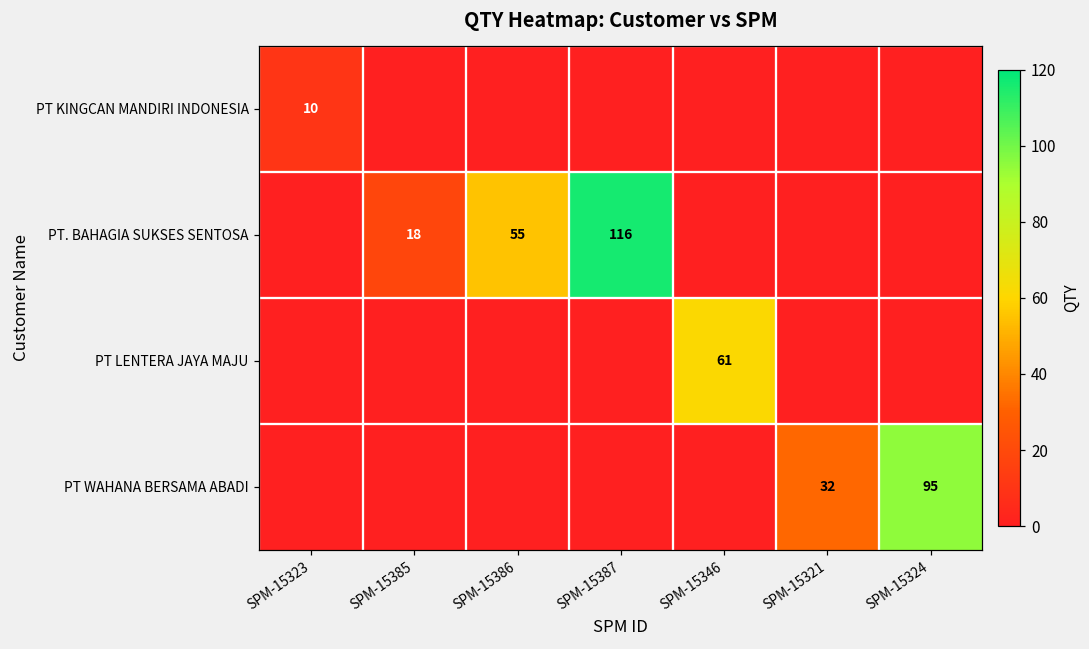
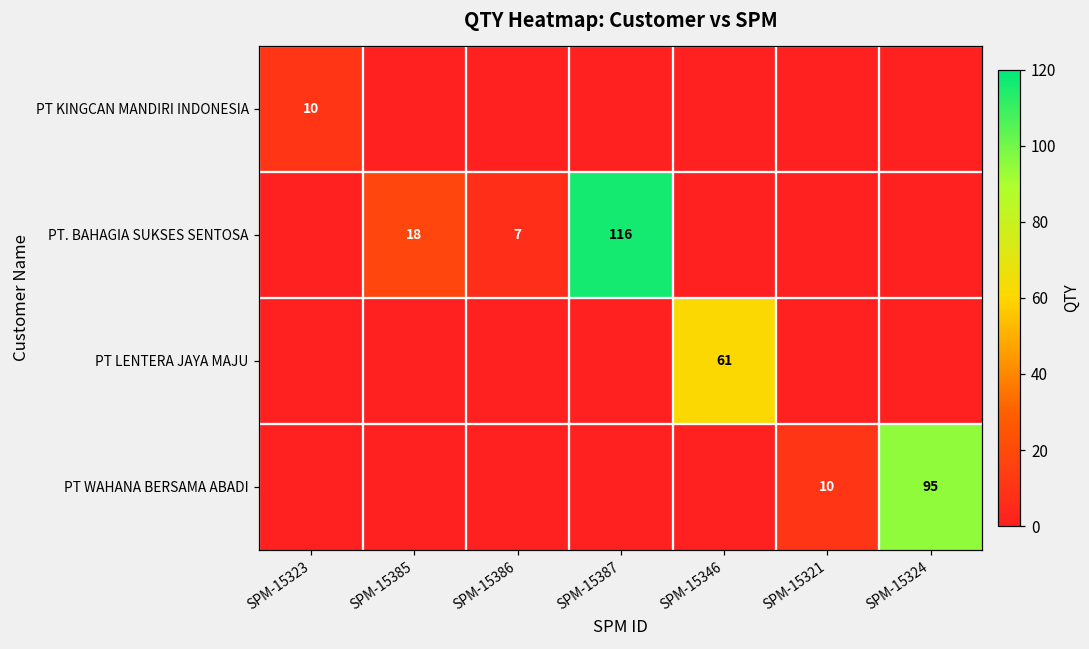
PT. BAHAGIA SUKSES SENTOSA, SPM-15386: 55 -> 7
PT WAHANA BERSAMA ABADI, SPM-15321: 32 -> 10
